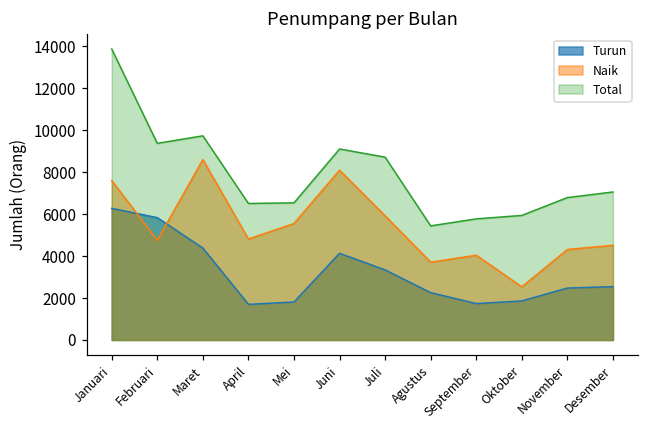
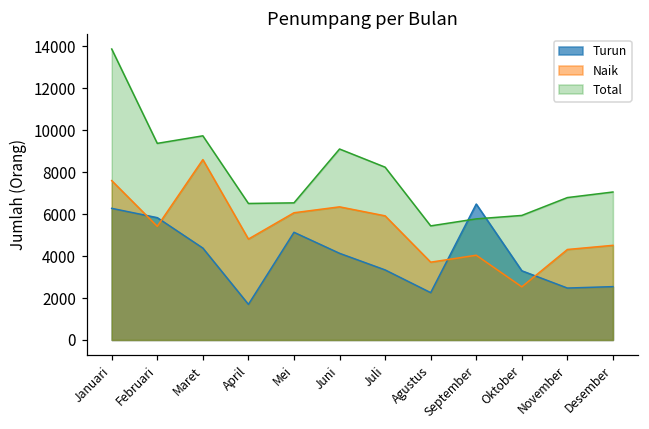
Naik, Februari: 4800 -> 5400
Turun, Mei: 1800 -> 5100
Naik, Mei: 5600 -> 6100
Naik, Juni: 8100 -> 6400
Total, Juli: 8700 -> 8200
Turun, September: 1700 -> 6500
Turun, Oktober: 1900 -> 3300
